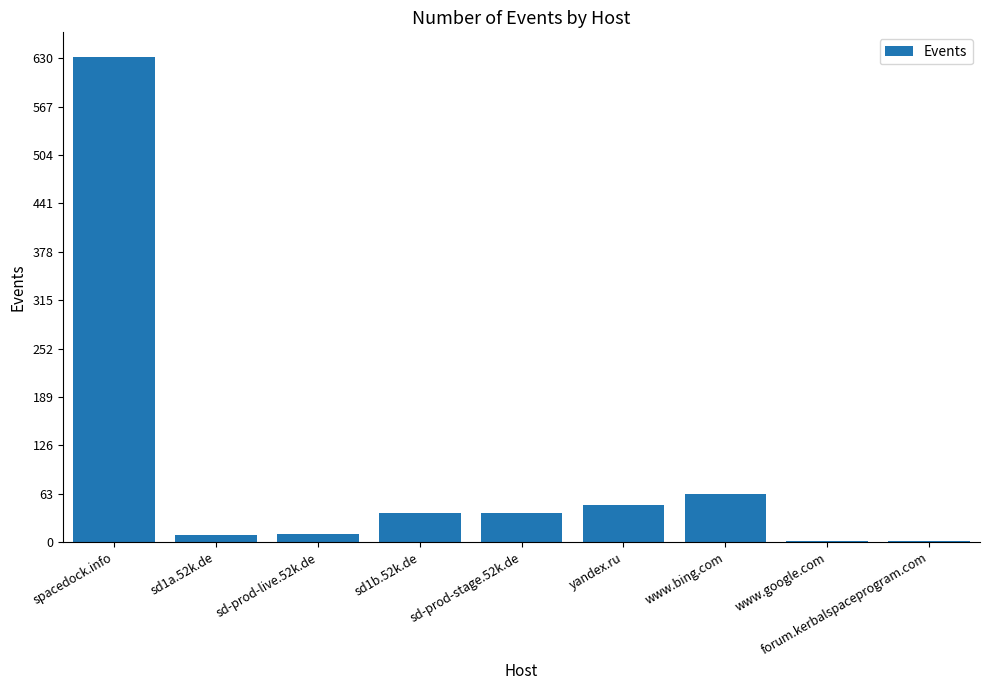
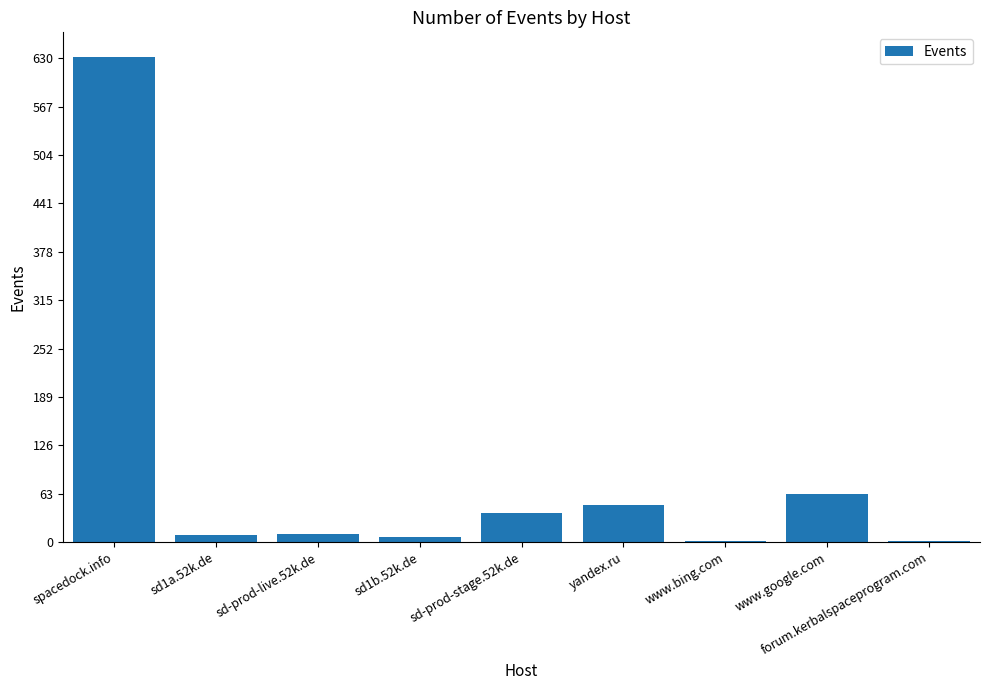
sd1b.52k.de: 40 -> 10
www.bing.com: 60 -> 0
www.google.com: 0 -> 60
